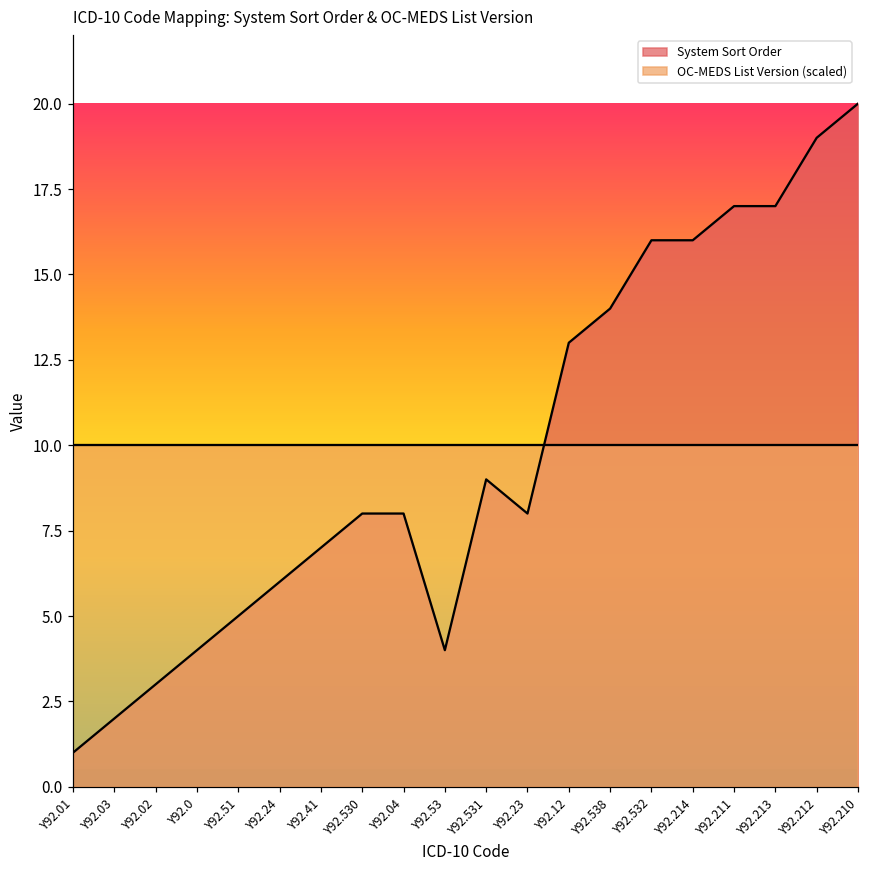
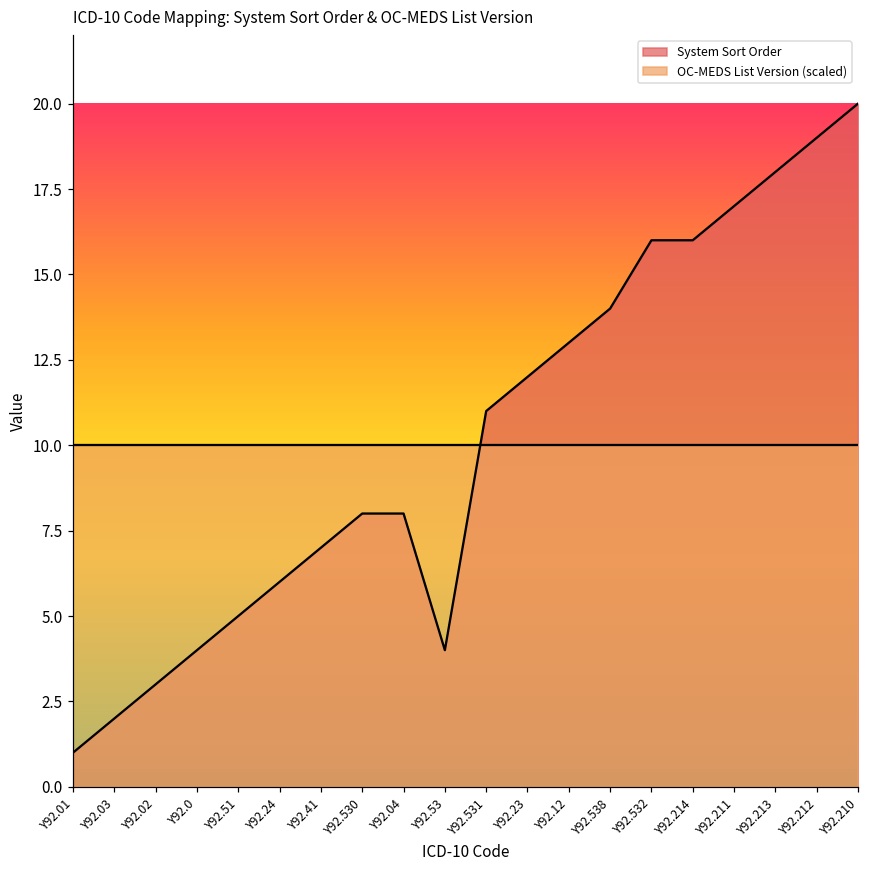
System Sort Order, Y92.531: 9 -> 11
System Sort Order, Y92.23: 8 -> 12
System Sort Order, Y92.213: 17 -> 18
